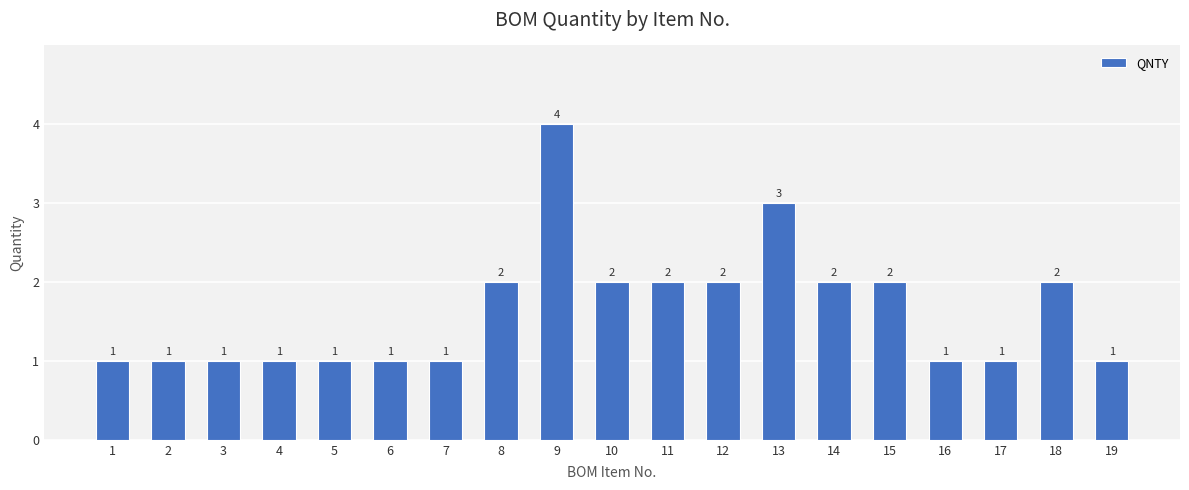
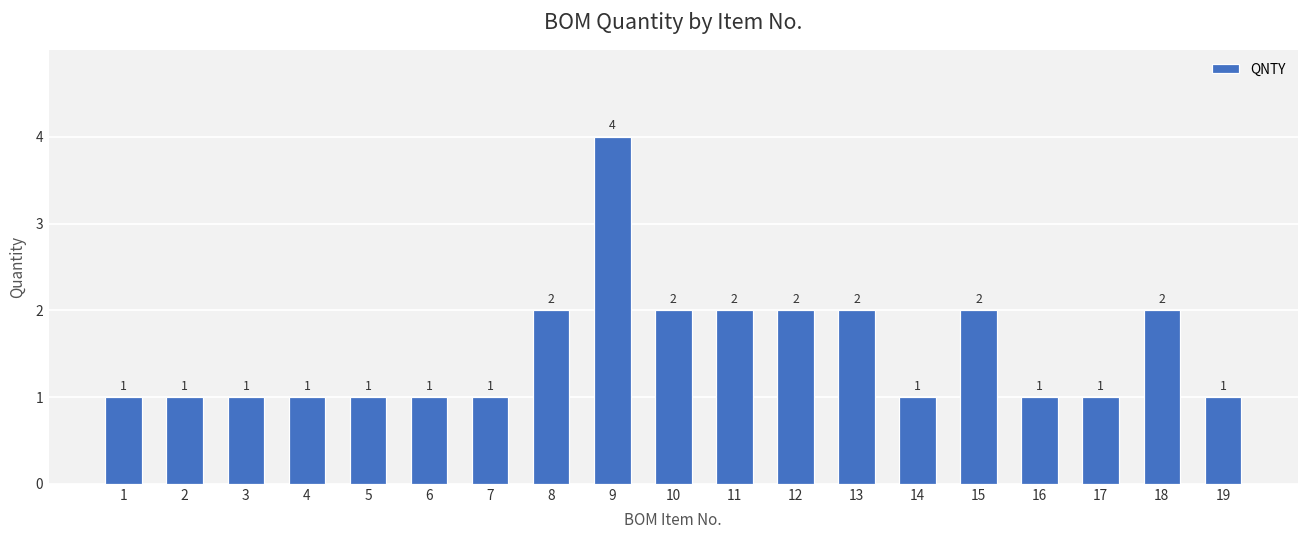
13: 3 -> 2
14: 2 -> 1
